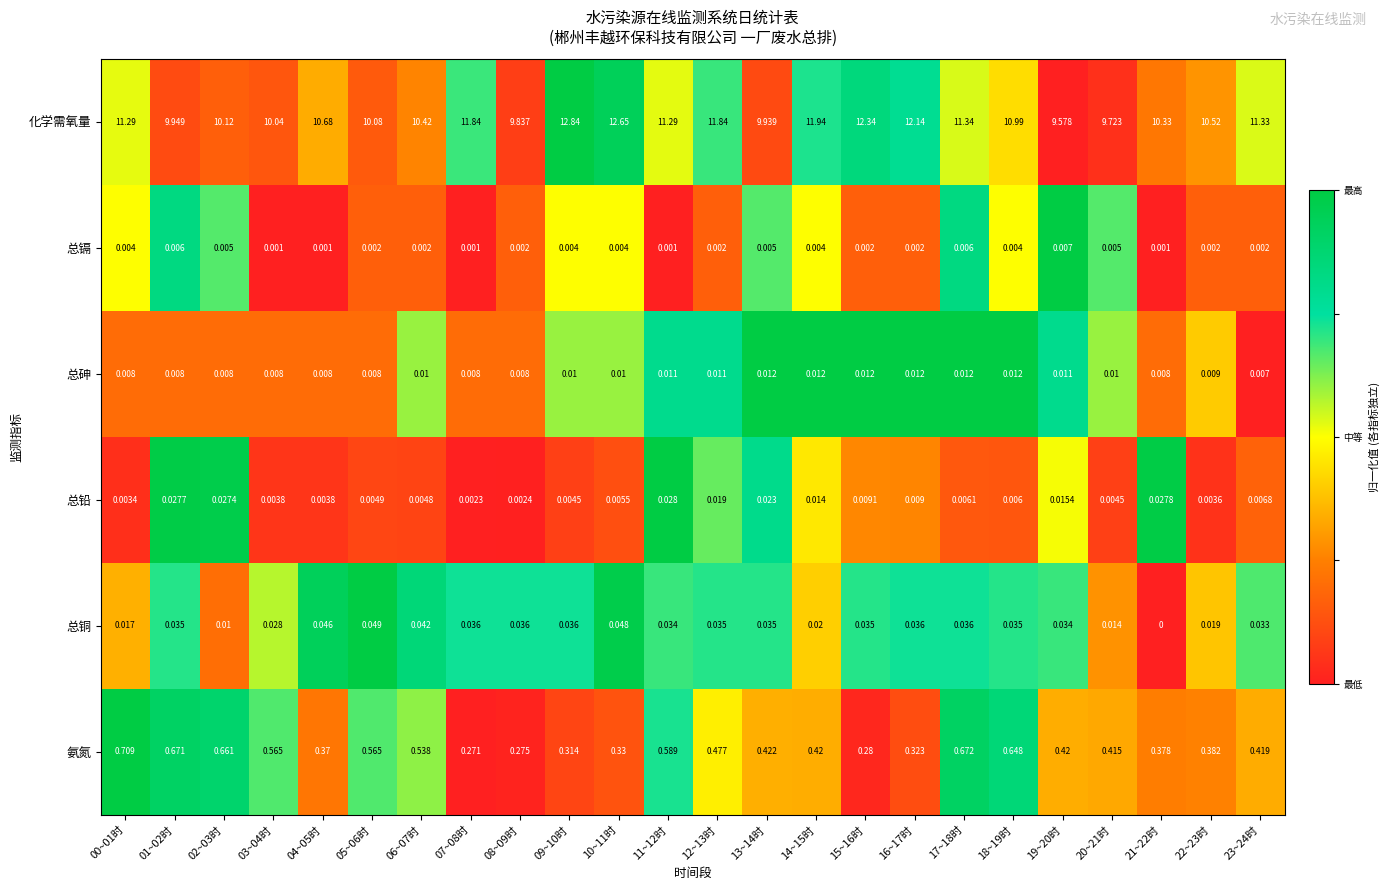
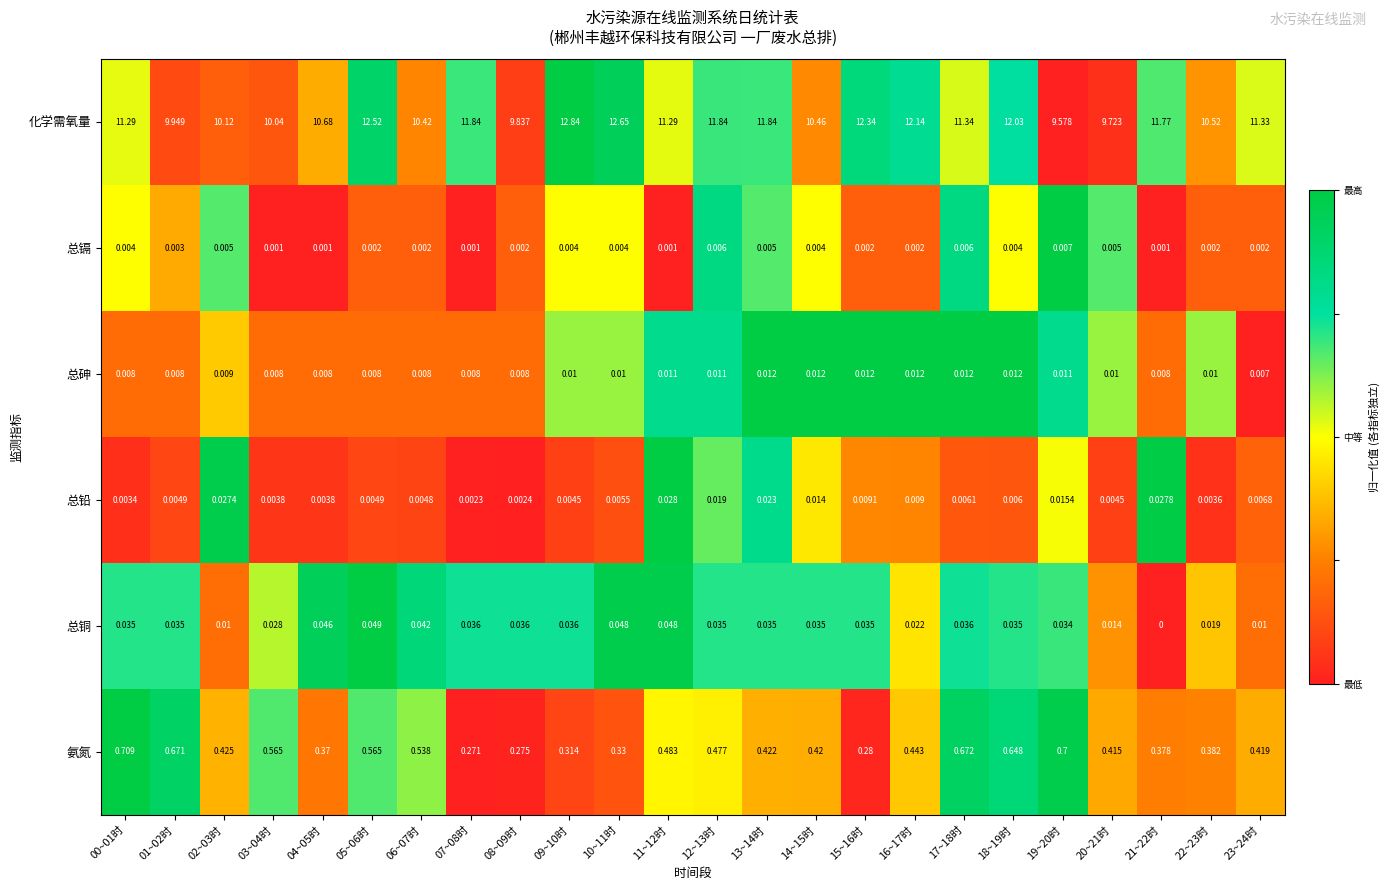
化学需氧量, 05~06时: 10.08 -> 12.52
化学需氧量, 13~14时: 9.939 -> 11.84
化学需氧量, 14~15时: 11.94 -> 10.46
化学需氧量, 18~19时: 10.99 -> 12.03
化学需氧量, 21~22时: 10.33 -> 11.77
总镉, 01~02时: 0.006 -> 0.003
总镉, 12~13时: 0.002 -> 0.006
总砷, 02~03时: 0.008 -> 0.009
总砷, 06~07时: 0.01 -> 0.008
总砷, 22~23时: 0.009 -> 0.01
总铅, 01~02时: 0.0277 -> 0.0049
总铜, 00~01时: 0.017 -> 0.035
总铜, 11~12时: 0.034 -> 0.048
总铜, 14~15时: 0.02 -> 0.035
总铜, 16~17时: 0.036 -> 0.022
总铜, 23~24时: 0.033 -> 0.01
氨氮, 02~03时: 0.661 -> 0.425
氨氮, 11~12时: 0.589 -> 0.483
氨氮, 16~17时: 0.323 -> 0.443
氨氮, 19~20时: 0.42 -> 0.7
